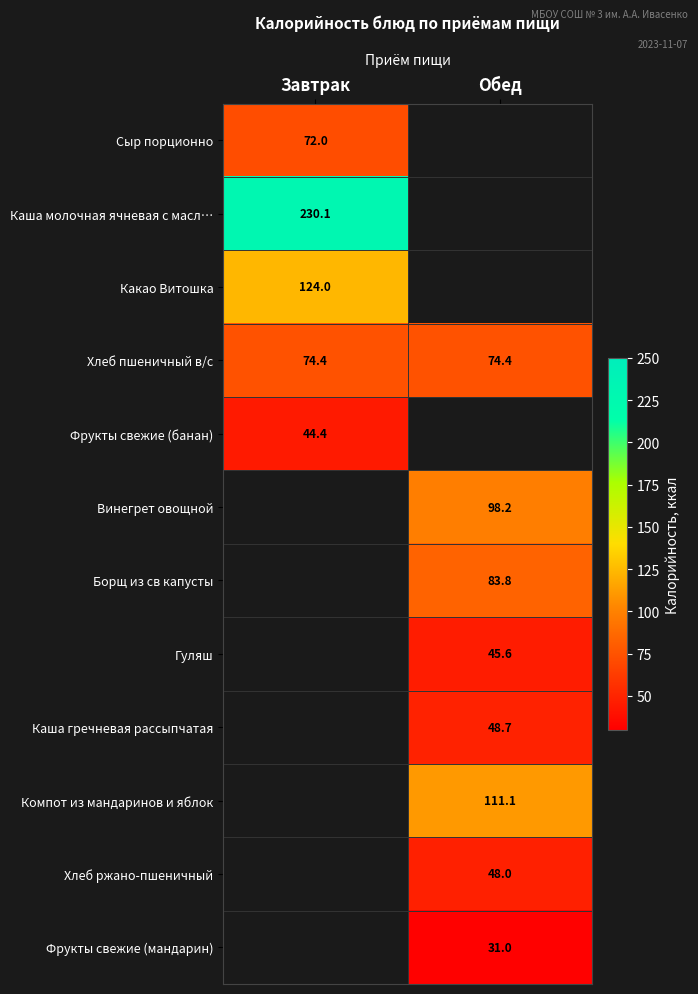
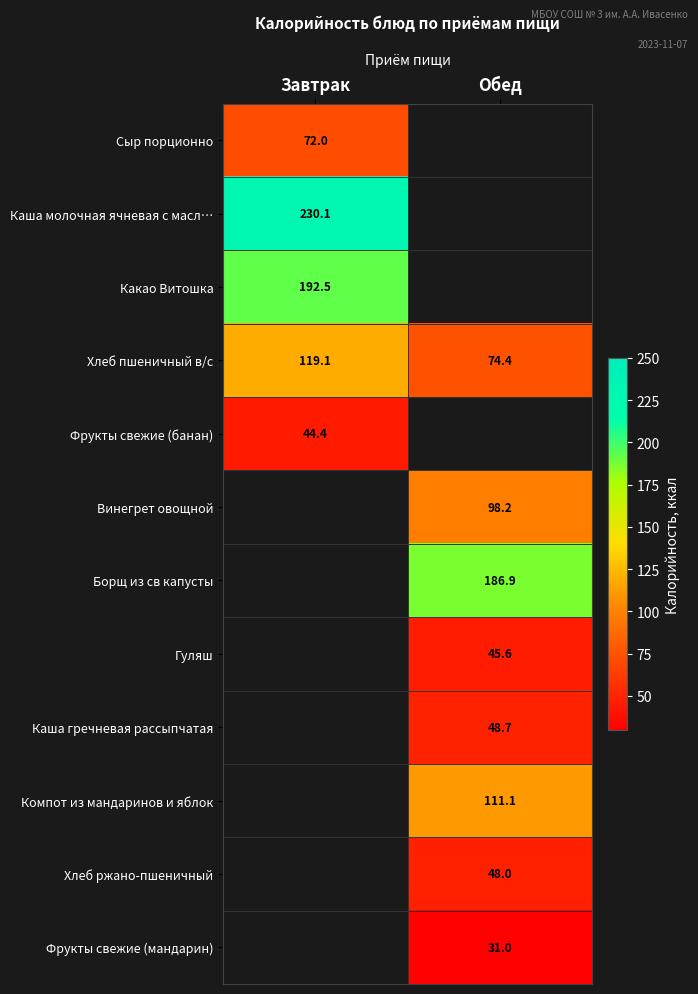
Какао Витошка, Завтрак: 124.0 -> 192.5
Хлеб пшеничный в/с, Завтрак: 74.4 -> 119.1
Борщ из св капусты, Обед: 83.8 -> 186.9
